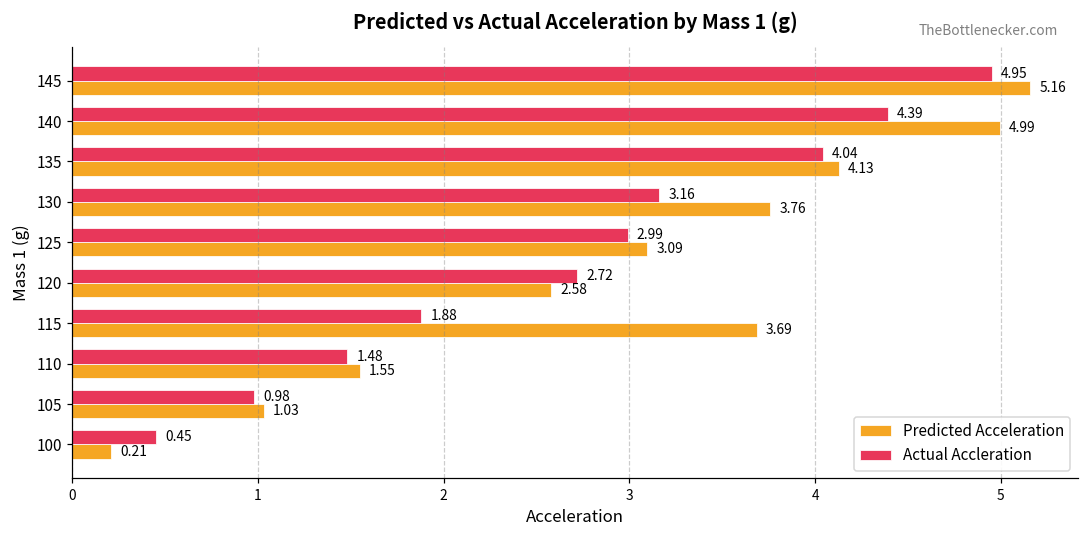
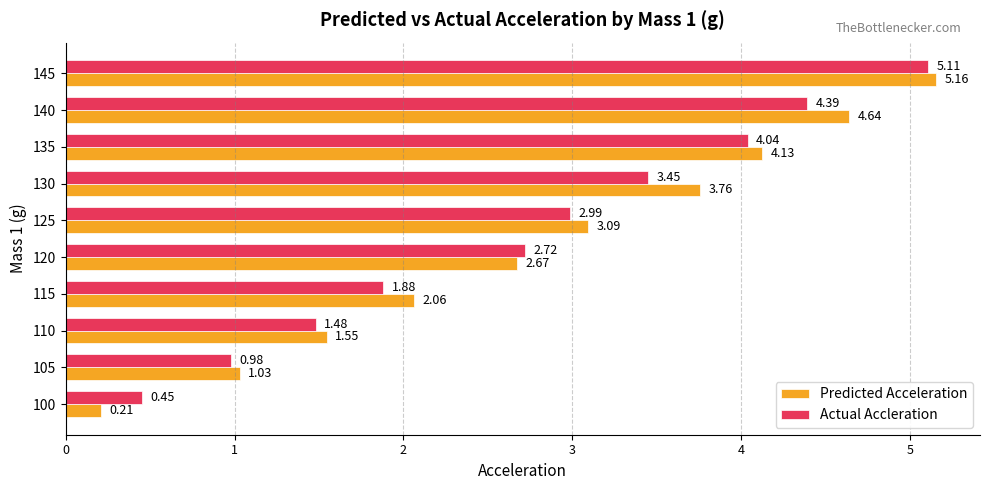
Actual Accleration, 145: 4.95 -> 5.11
Predicted Acceleration, 140: 4.99 -> 4.64
Actual Accleration, 130: 3.16 -> 3.45
Predicted Acceleration, 120: 2.58 -> 2.67
Predicted Acceleration, 115: 3.69 -> 2.06
